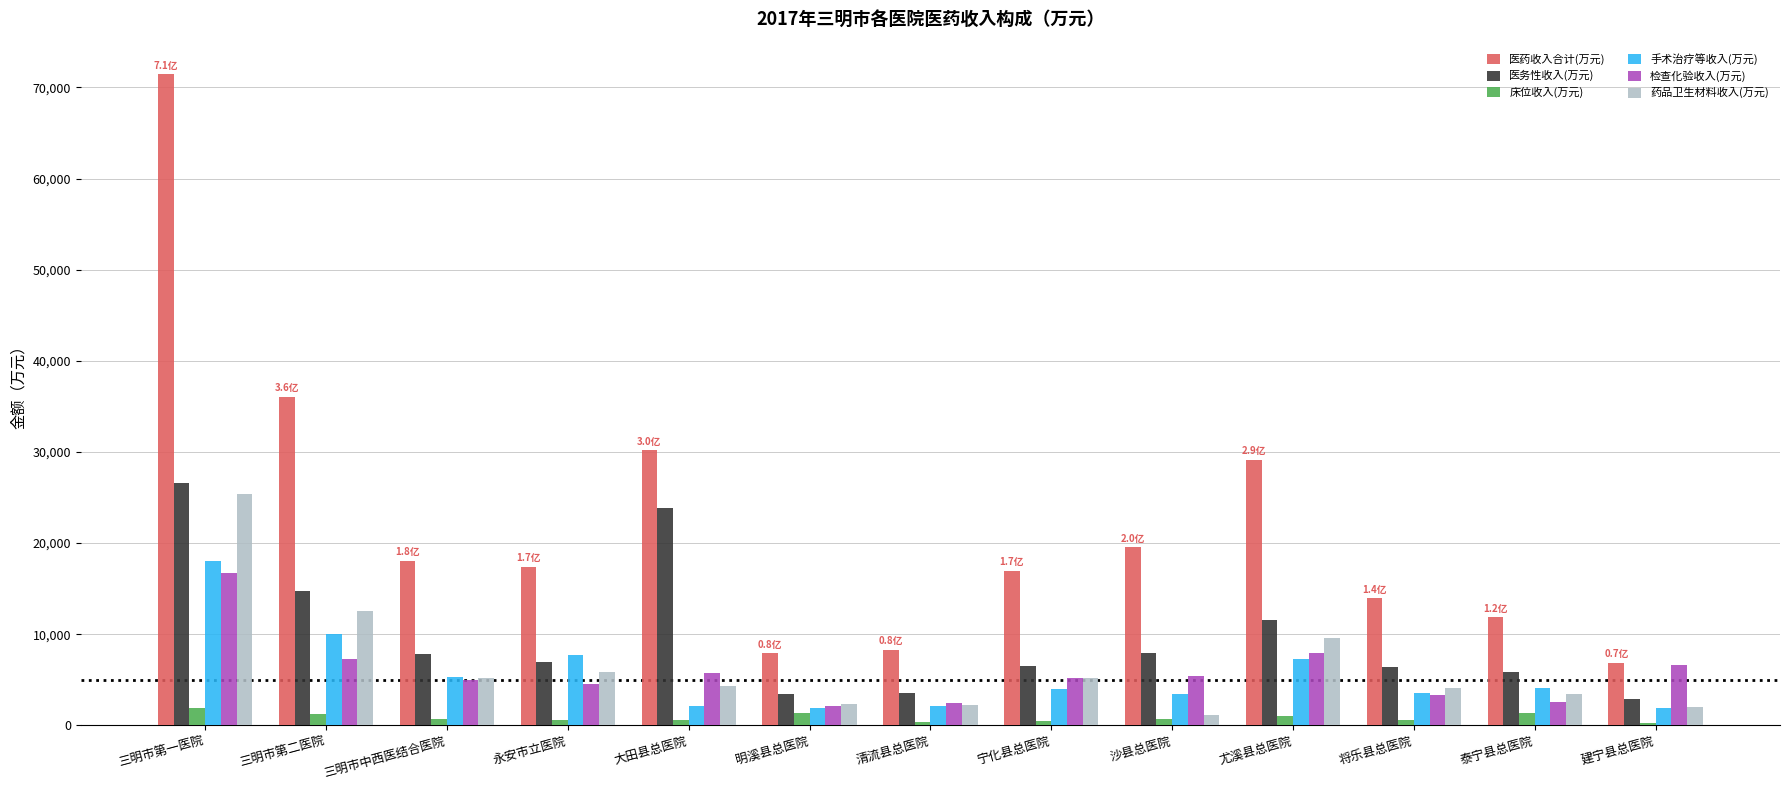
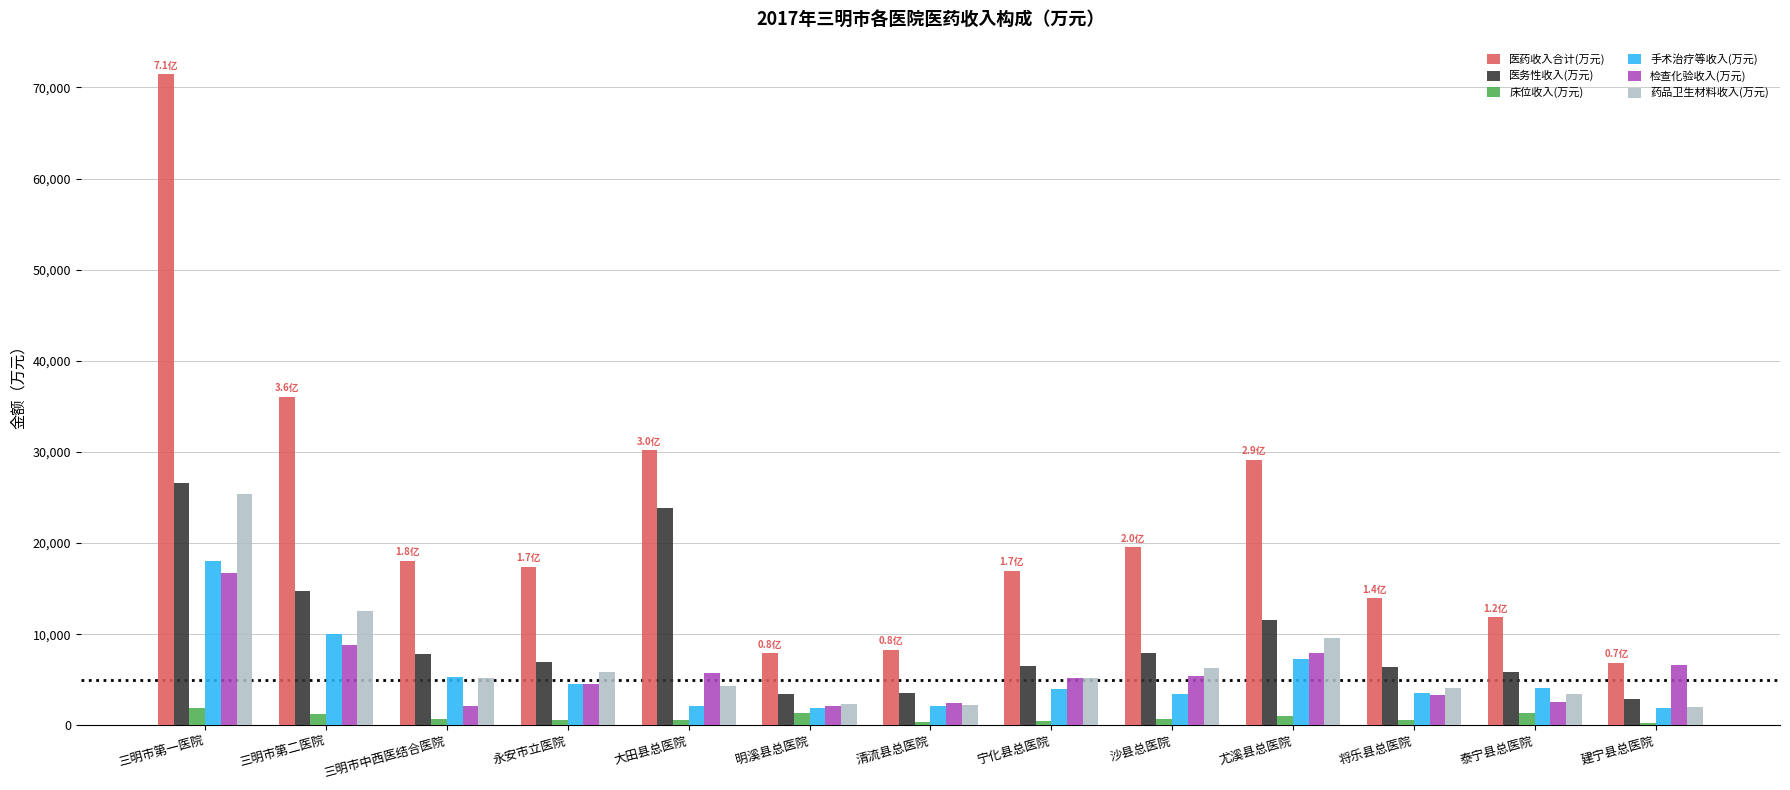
检查化验收入(万元), 三明市第二医院: 7,000 -> 9,000
检查化验收入(万元), 三明市中西医结合医院: 5,000 -> 2,000
手术治疗等收入(万元), 永安市立医院: 8,000 -> 5,000
药品卫生材料收入(万元), 沙县总医院: 1,000 -> 6,000
